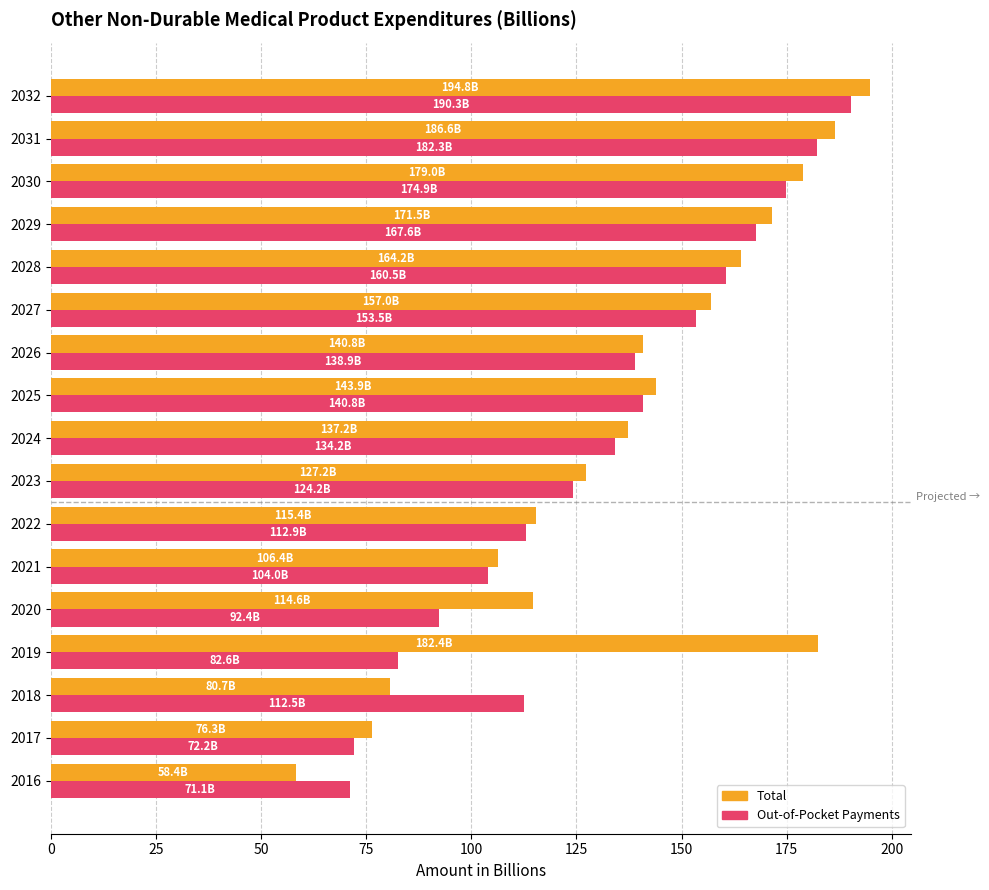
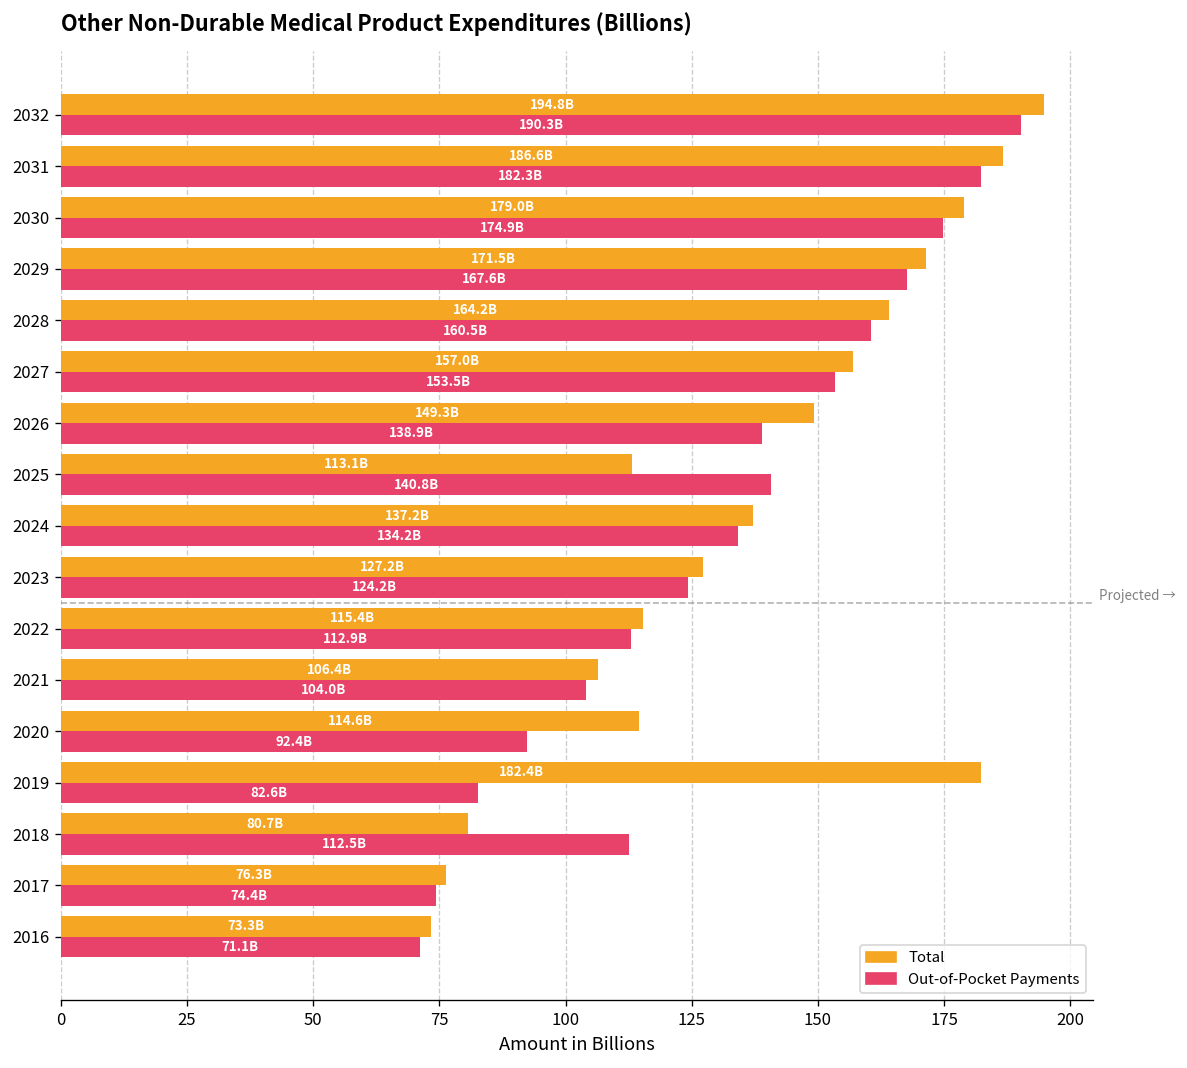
Total, 2026: 140.8B -> 149.3B
Total, 2025: 143.9B -> 113.1B
Out-of-Pocket Payments, 2017: 72.2B -> 74.4B
Total, 2016: 58.4B -> 73.3B
